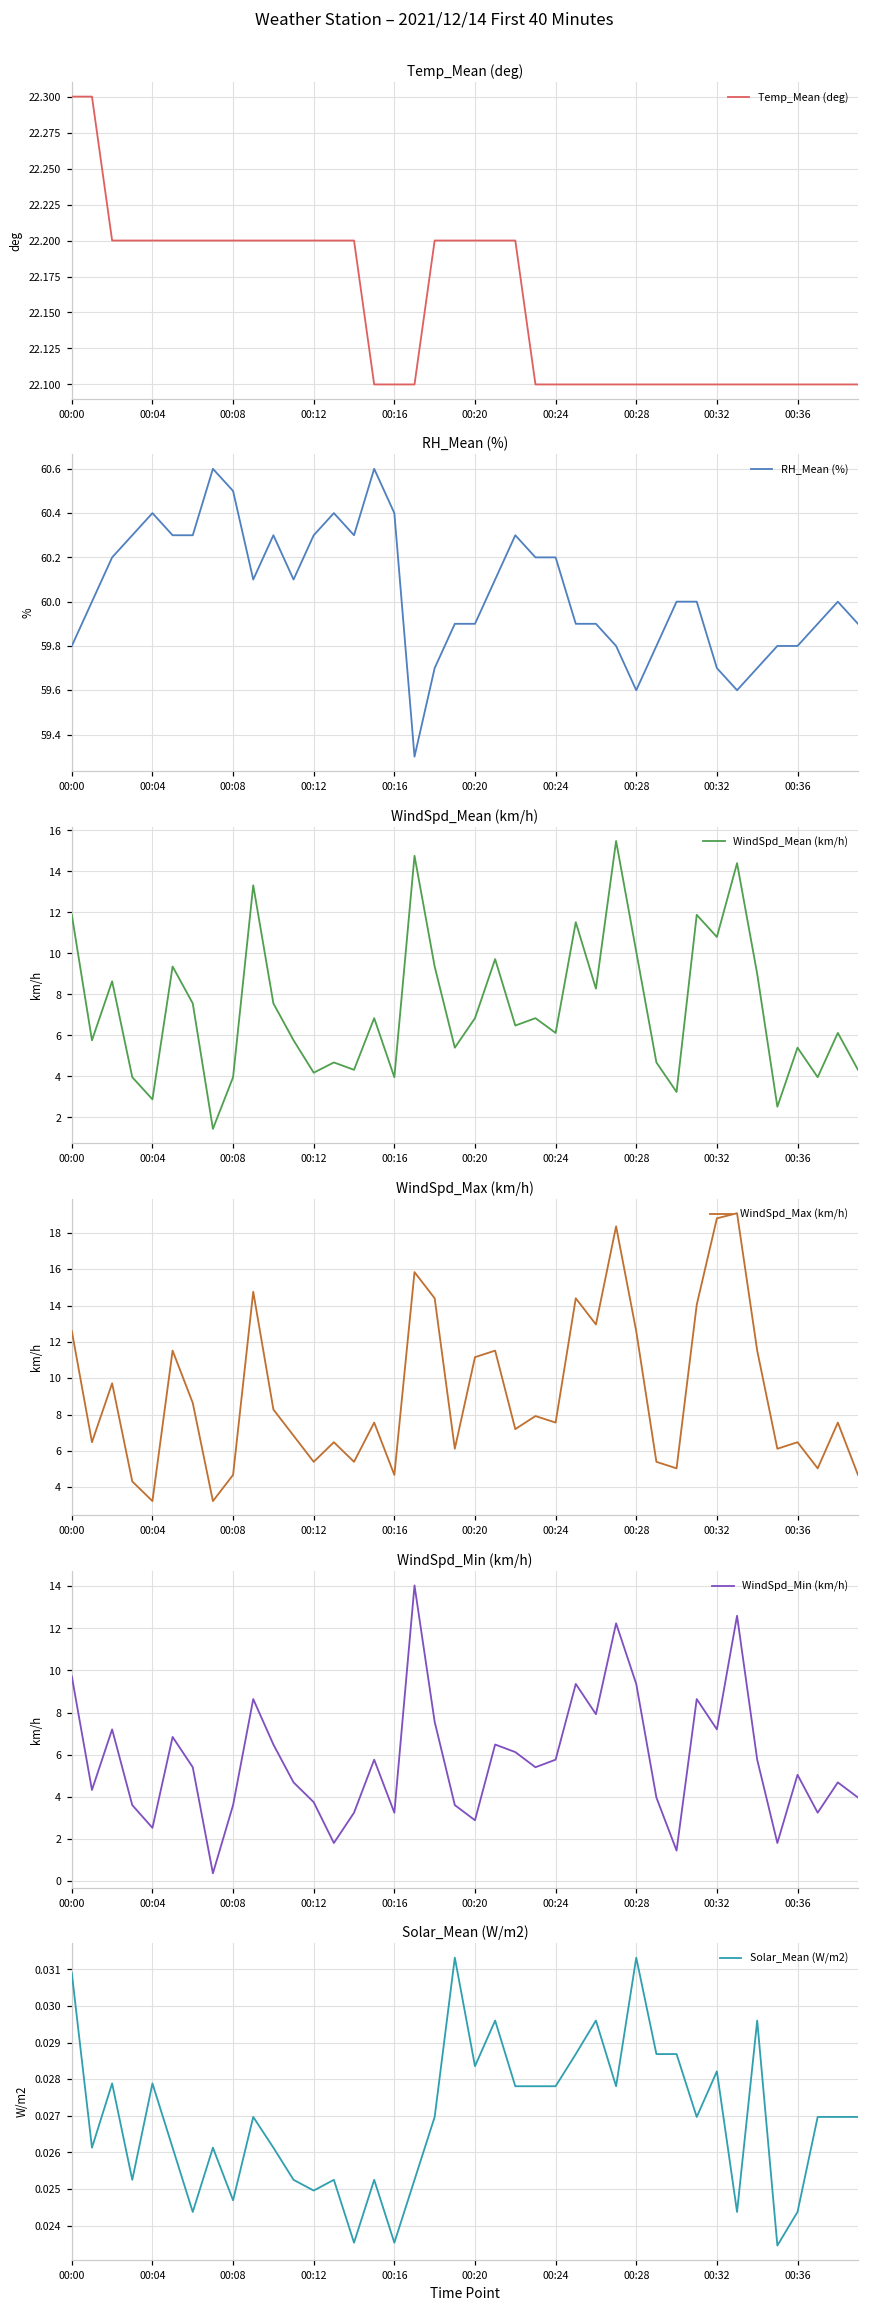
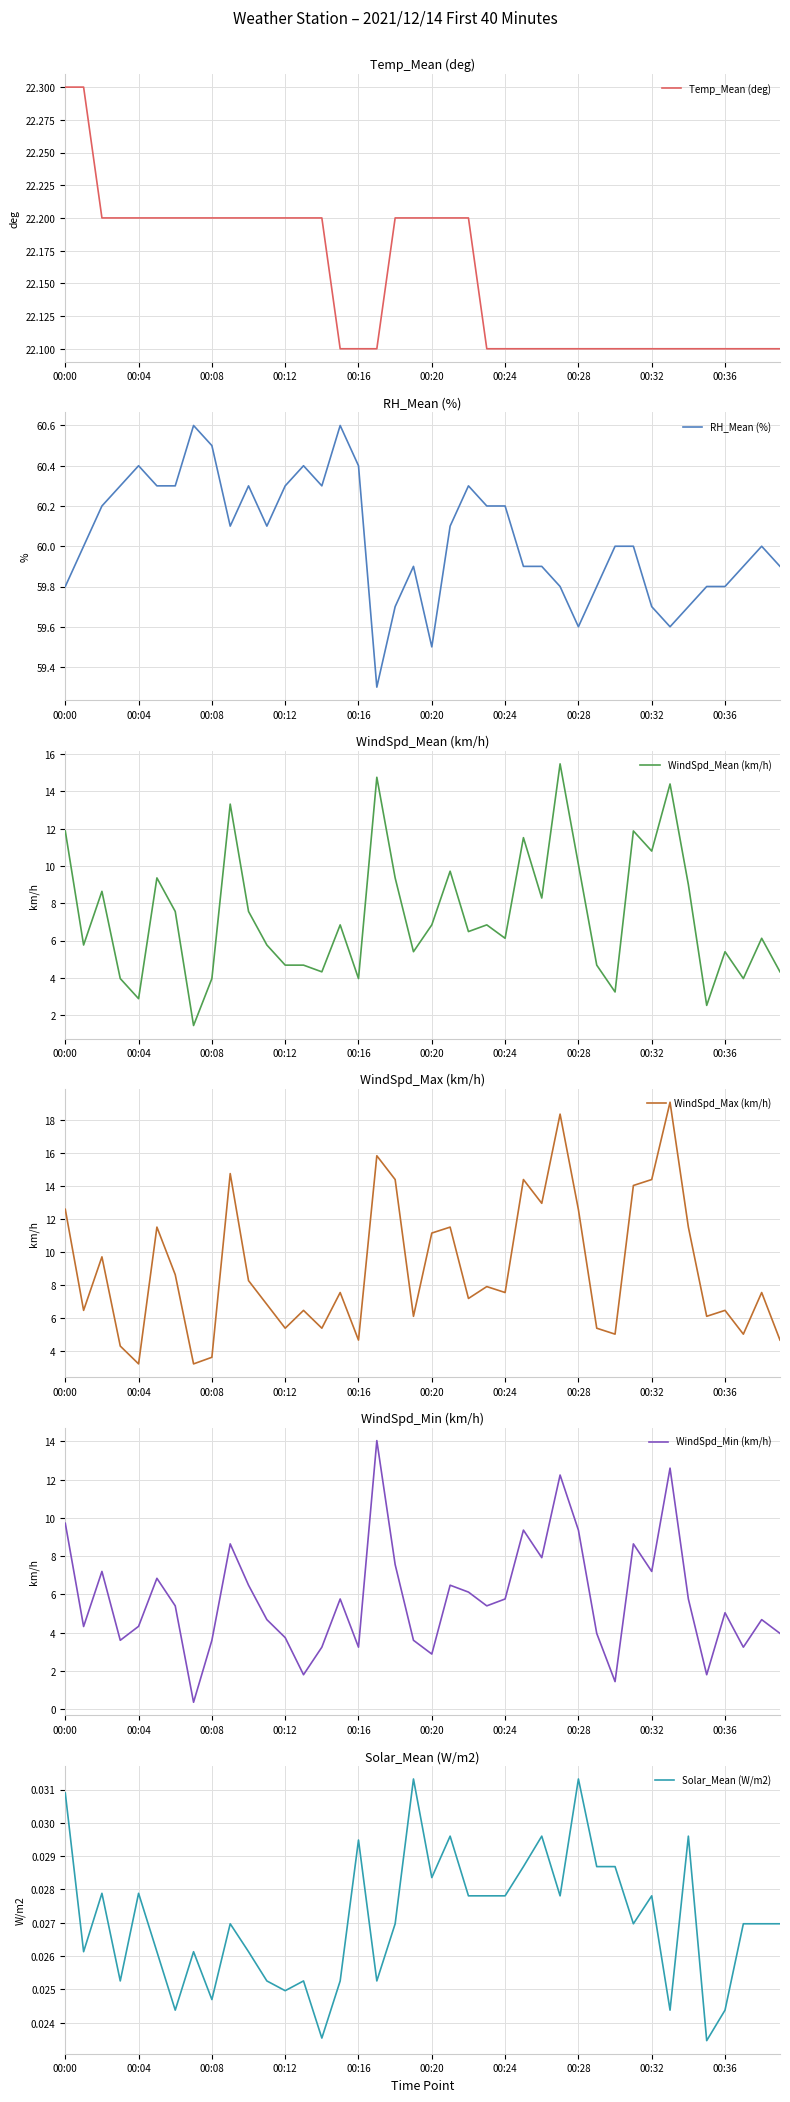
RH_Mean (%), 00:20: 59.9 -> 59.5
WindSpd_Mean (km/h), 00:12: 4.2 -> 4.7
WindSpd_Max (km/h), 00:08: 4.7 -> 3.6
WindSpd_Max (km/h), 00:32: 18.8 -> 14.4
WindSpd_Min (km/h), 00:04: 2.5 -> 4.3
Solar_Mean (W/m2), 00:16: 0.0235 -> 0.0295
Solar_Mean (W/m2), 00:32: 0.0282 -> 0.0278
